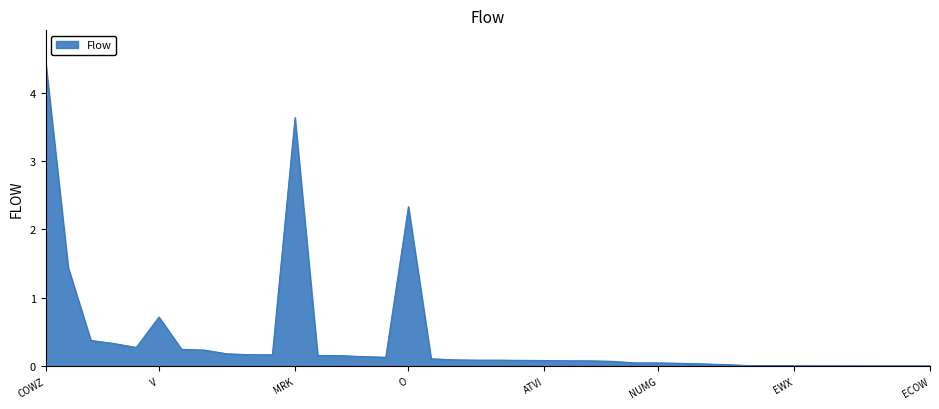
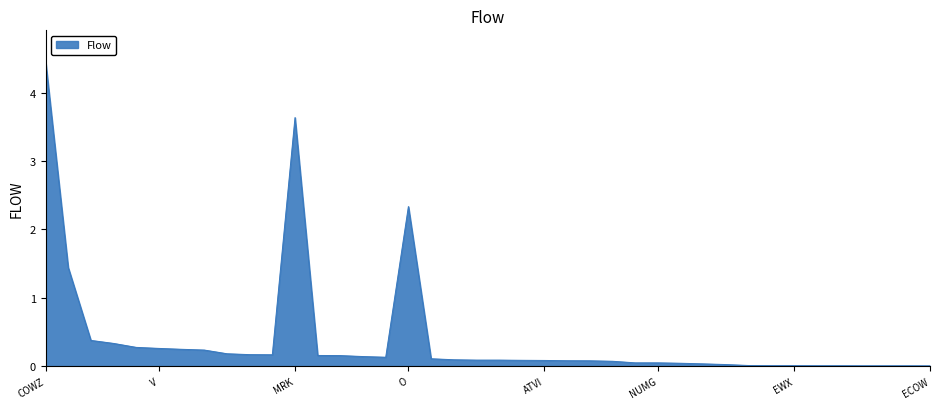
V: 0.7 -> 0.3
